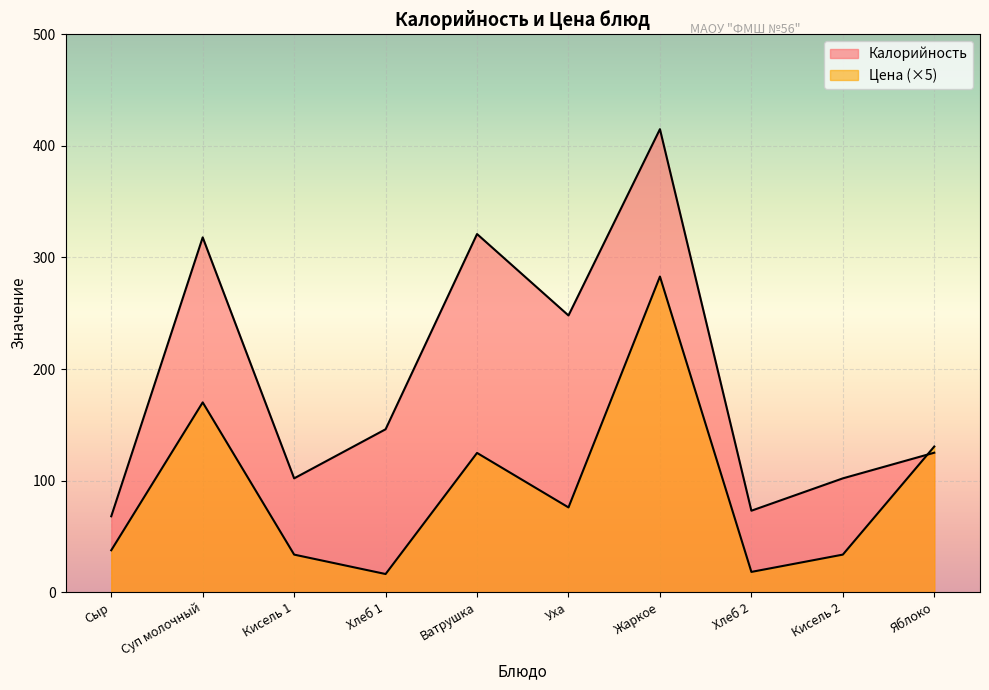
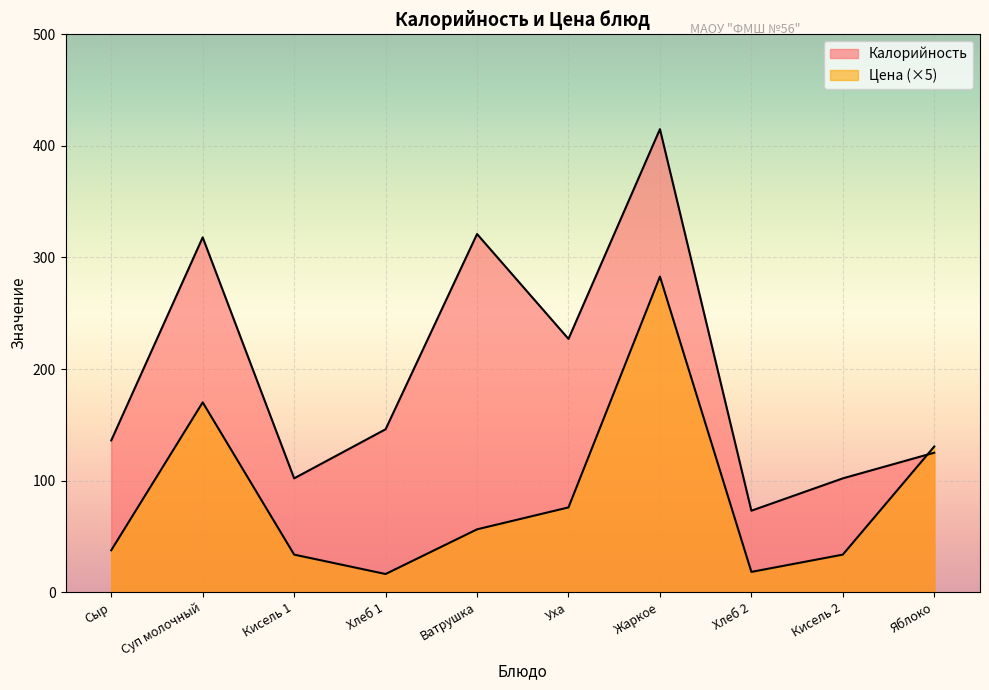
Калорийность, Сыр: 68 -> 136
Цена (×5), Ватрушка: 125 -> 56
Калорийность, Уха: 248 -> 227
